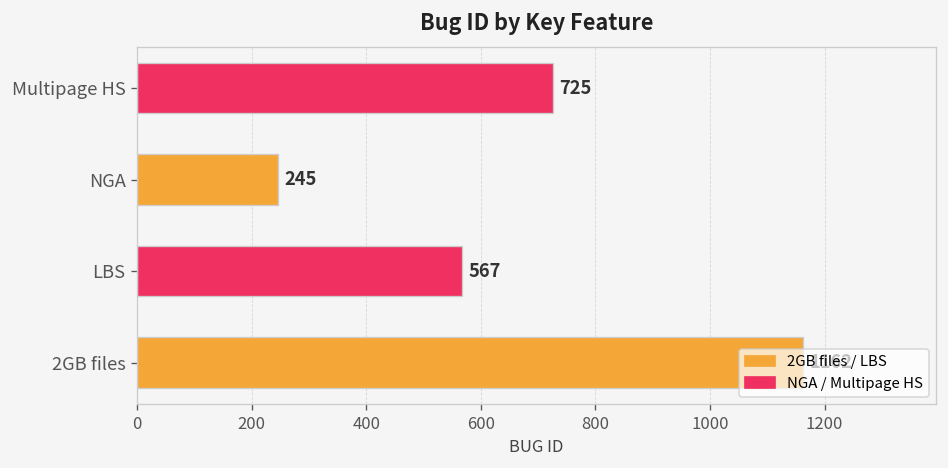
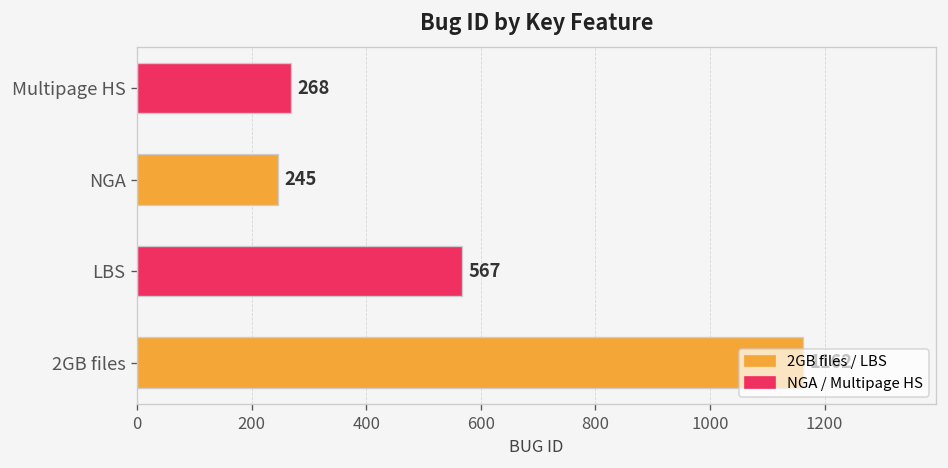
Multipage HS: 725 -> 268
